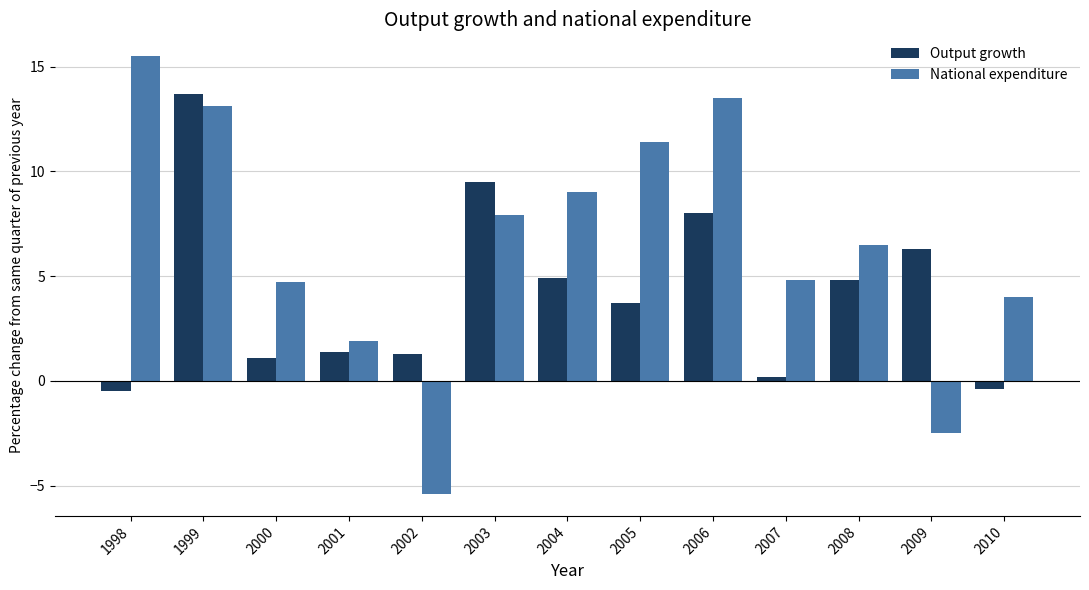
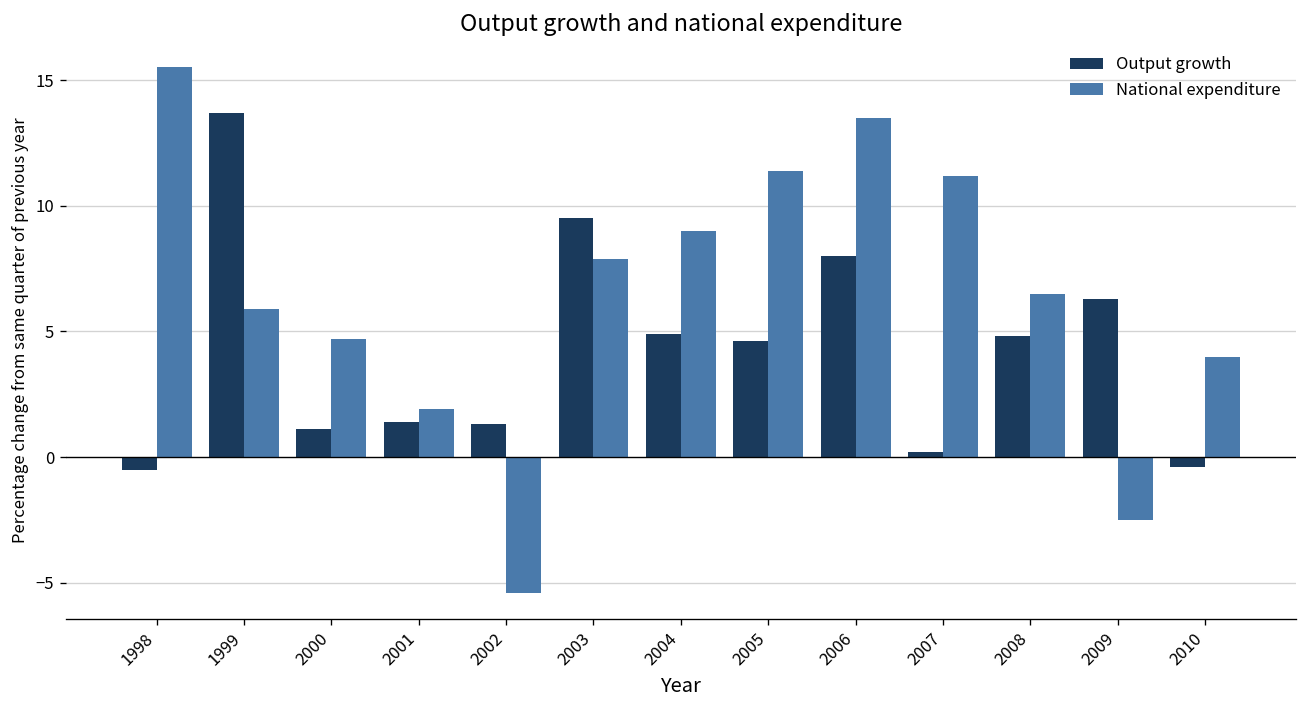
National expenditure, 1999: 13.1 -> 5.9
Output growth, 2005: 3.7 -> 4.6
National expenditure, 2007: 4.8 -> 11.2
